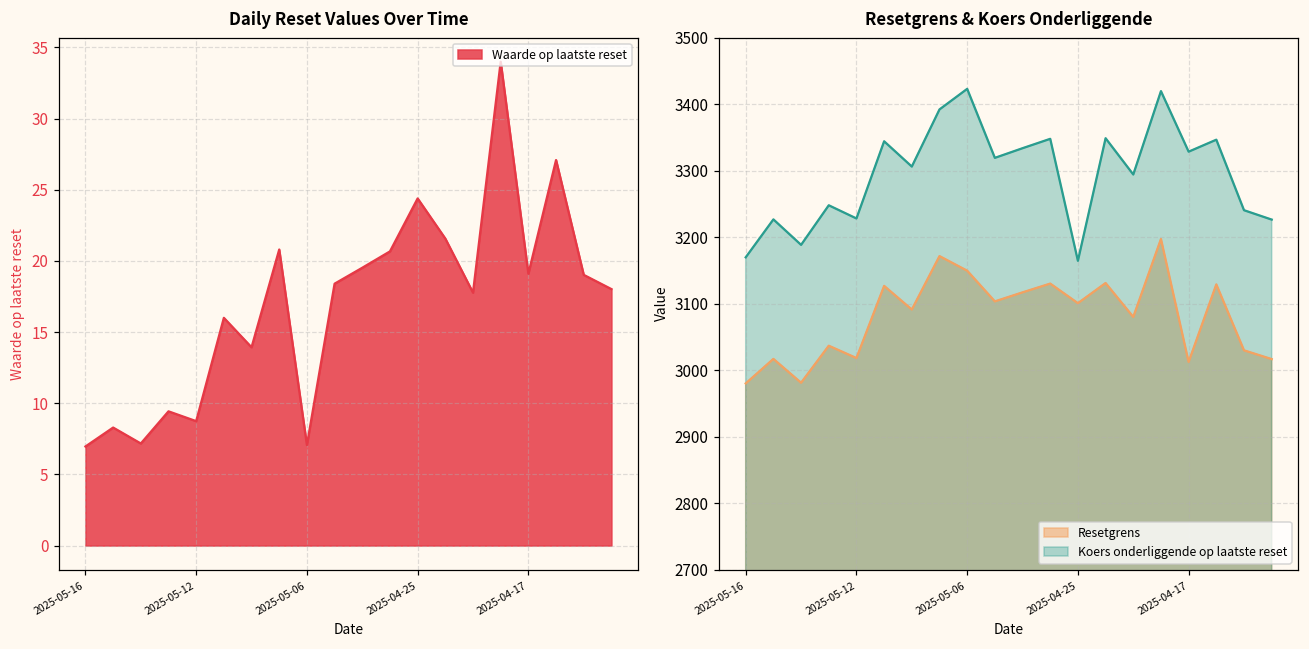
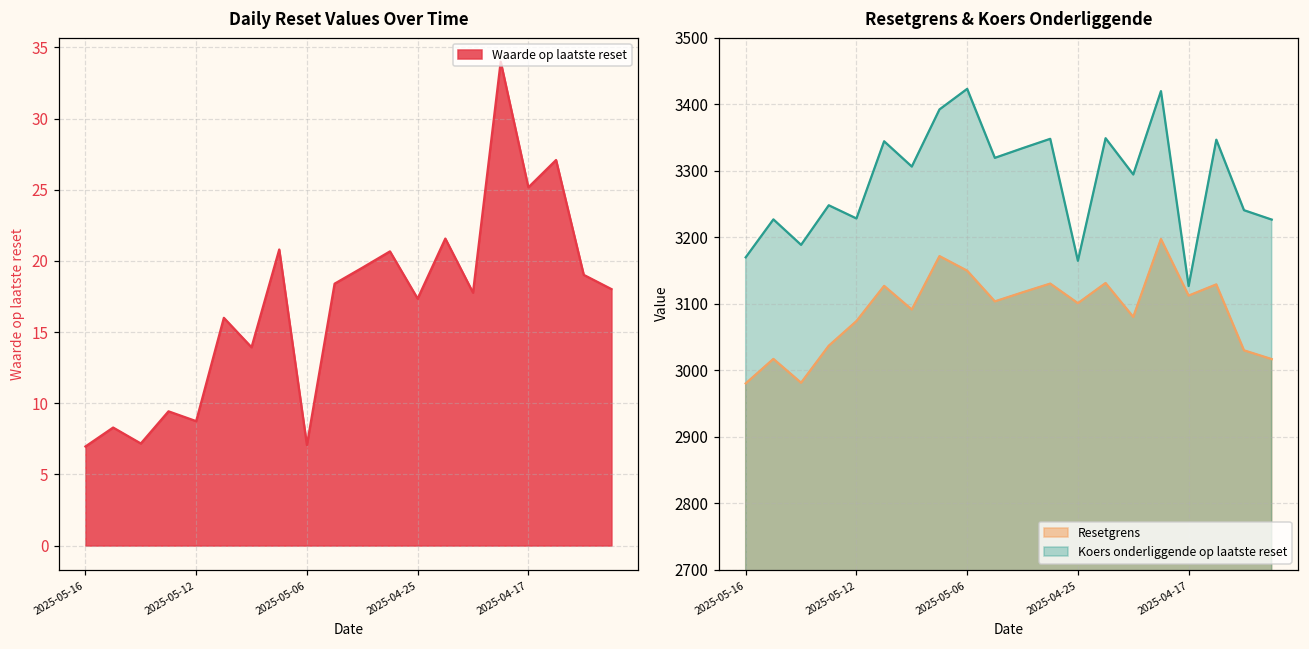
Daily Reset Values Over Time, 2025-04-25: 24.4 -> 17.4
Daily Reset Values Over Time, 2025-04-17: 19.1 -> 25.2
Resetgrens & Koers Onderliggende, Resetgrens, 2025-05-12: 3020 -> 3070
Resetgrens & Koers Onderliggende, Resetgrens, 2025-04-17: 3010 -> 3110
Resetgrens & Koers Onderliggende, Koers onderliggende op laatste reset, 2025-04-17: 3330 -> 3130
